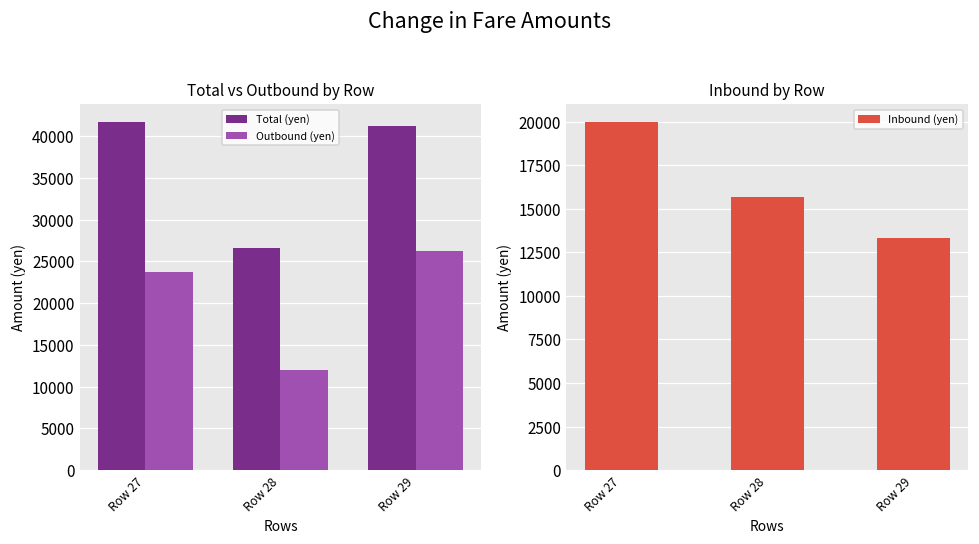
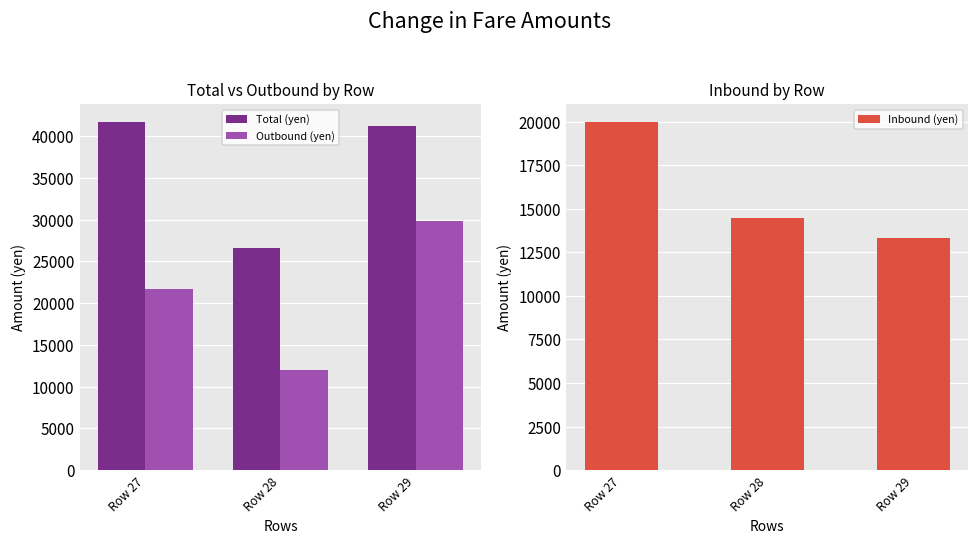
Total vs Outbound by Row, Outbound (yen), Row 27: 24000 -> 22000
Total vs Outbound by Row, Outbound (yen), Row 29: 26000 -> 30000
Inbound by Row, Row 28: 15700 -> 14500
